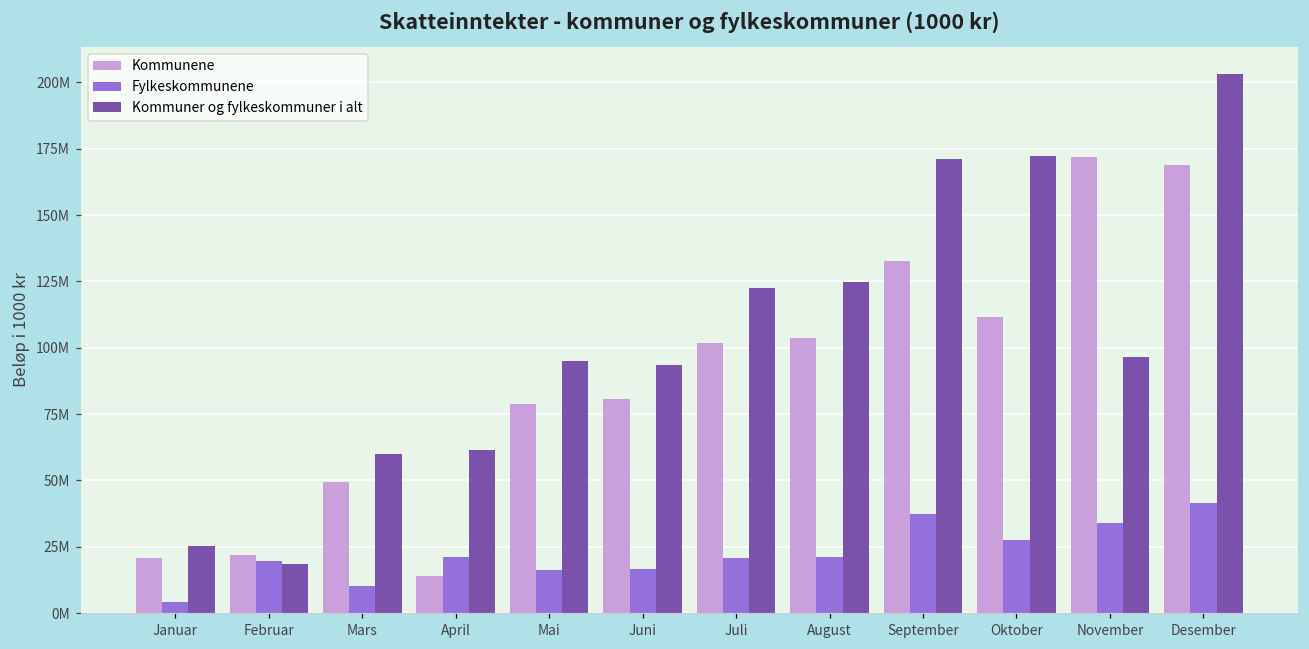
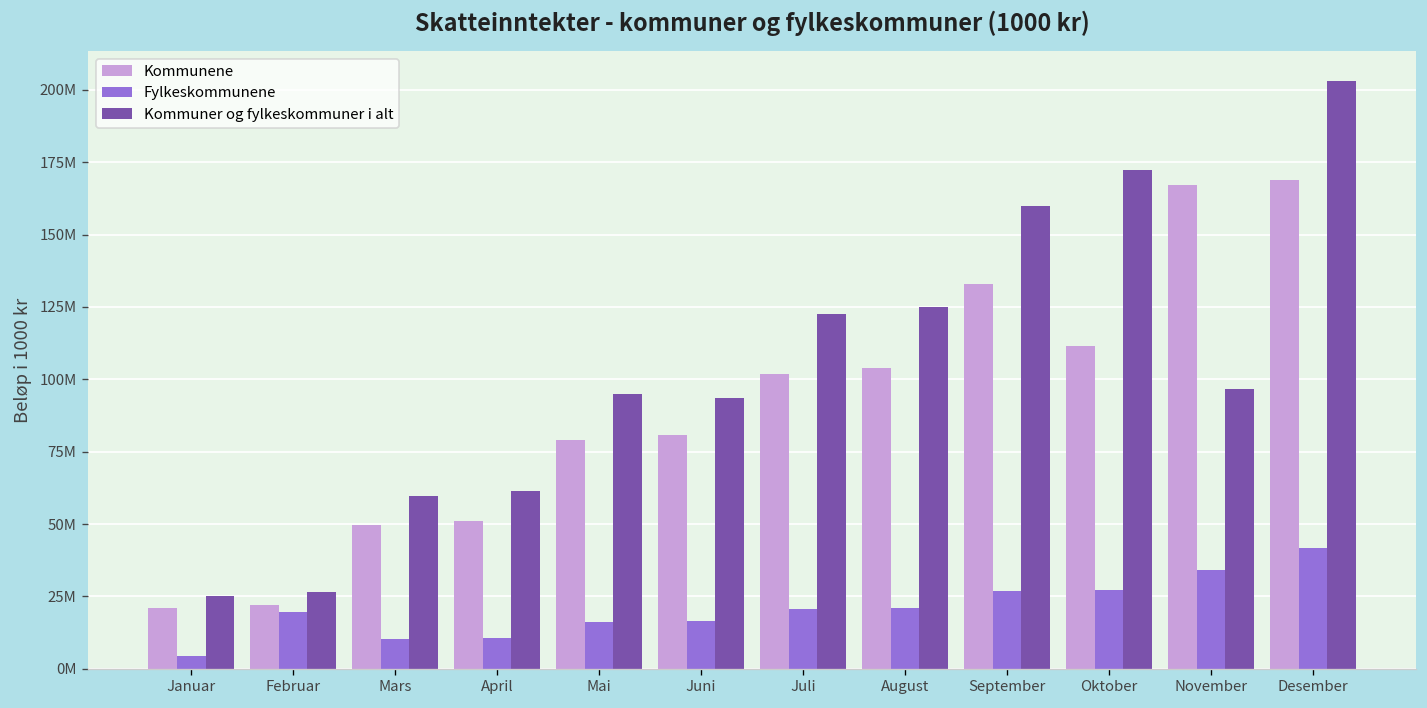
Kommuner og fylkeskommuner i alt, Februar: 18000000 -> 27000000
Kommunene, April: 14000000 -> 51000000
Fylkeskommunene, April: 21000000 -> 11000000
Fylkeskommunene, September: 37000000 -> 27000000
Kommuner og fylkeskommuner i alt, September: 171000000 -> 160000000
Kommunene, November: 172000000 -> 167000000
